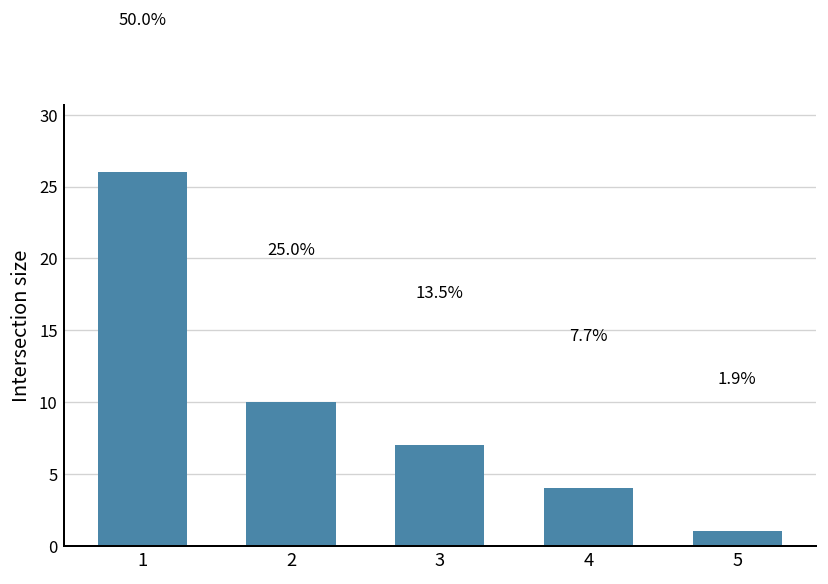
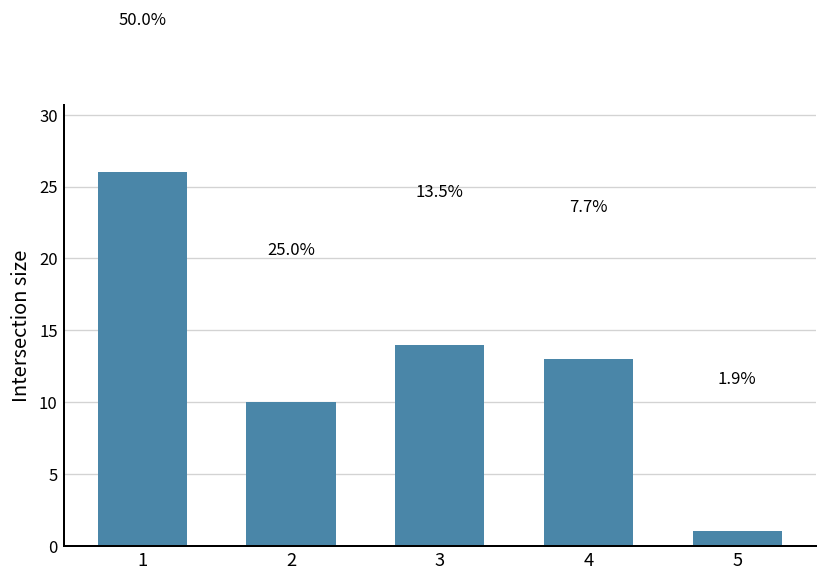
3: 7 -> 14
4: 4 -> 13
